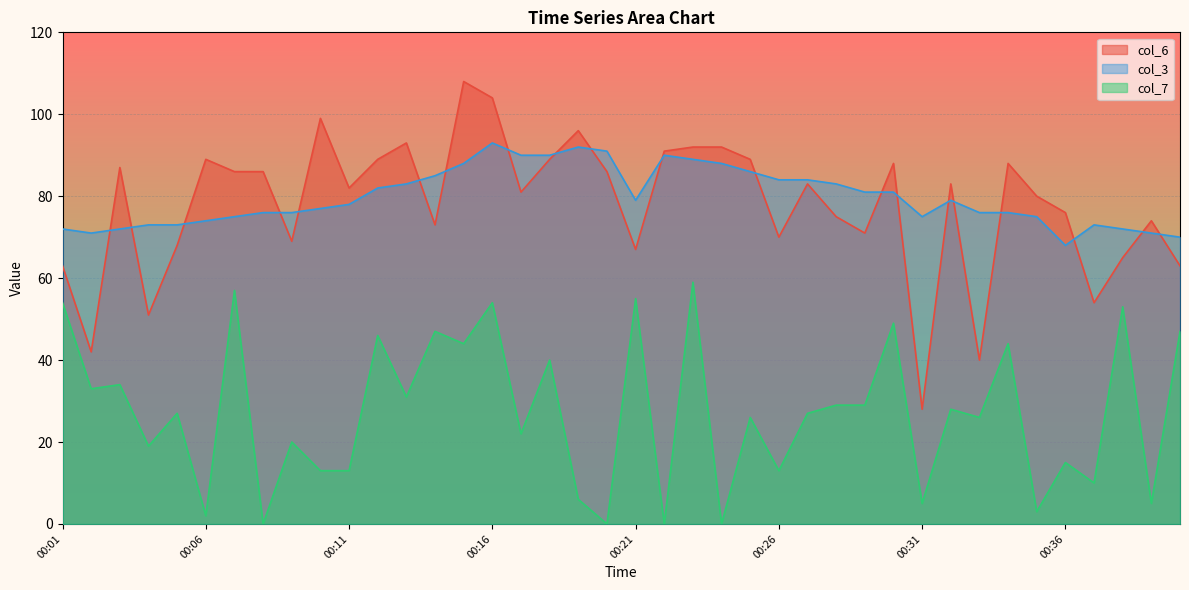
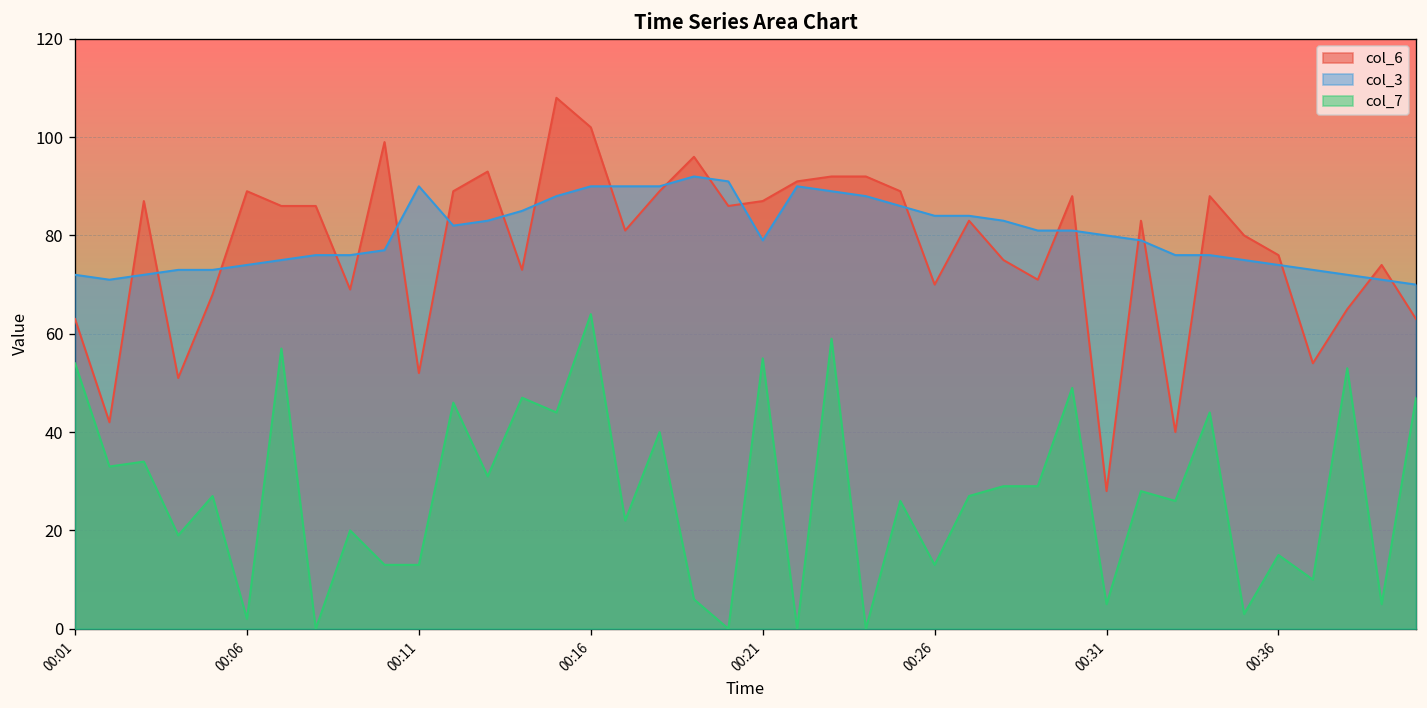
col_6, 00:11: 82 -> 52
col_3, 00:11: 78 -> 90
col_6, 00:16: 104 -> 102
col_3, 00:16: 93 -> 90
col_7, 00:16: 54 -> 64
col_6, 00:21: 67 -> 87
col_3, 00:31: 75 -> 80
col_3, 00:36: 68 -> 74
